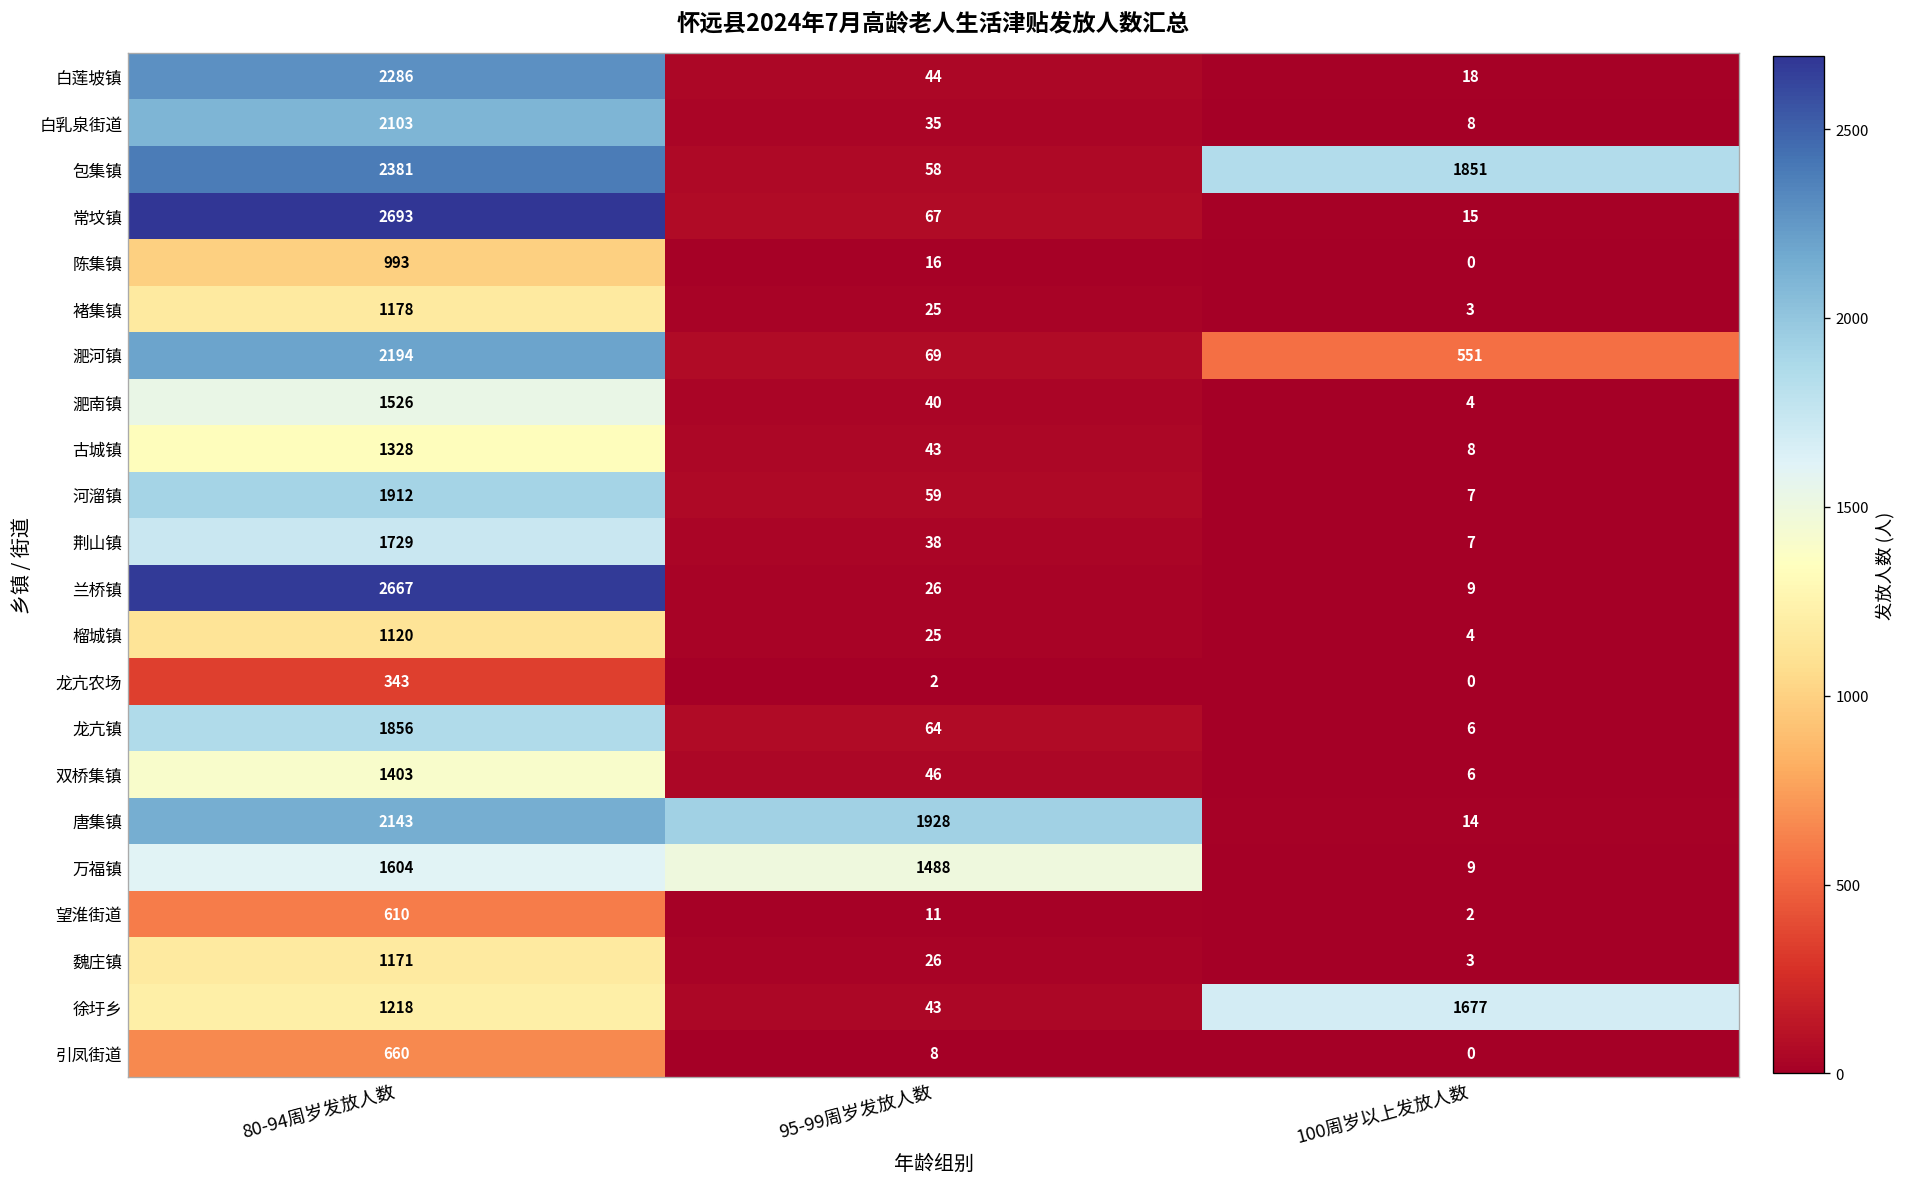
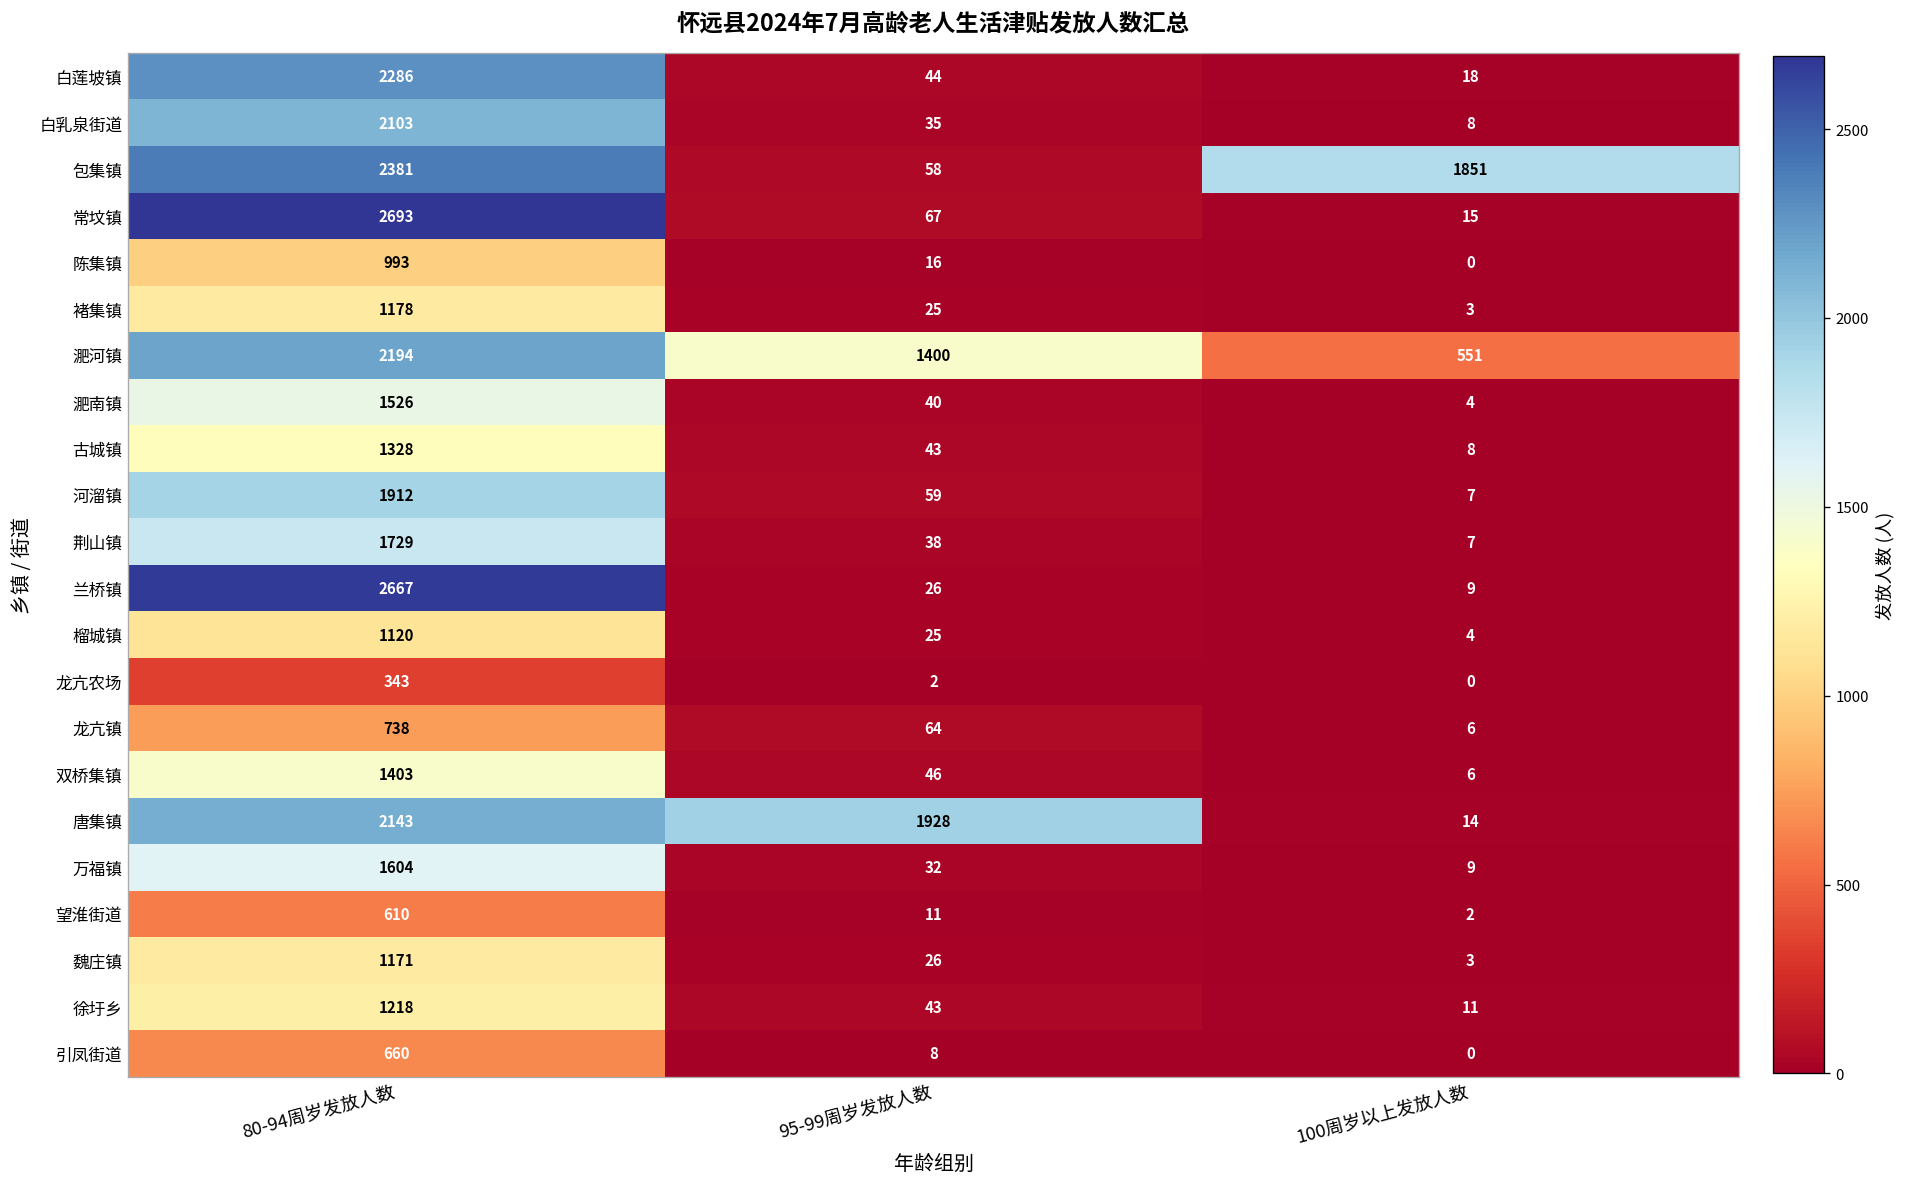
淝河镇, 95-99周岁发放人数: 69 -> 1400
龙亢镇, 80-94周岁发放人数: 1856 -> 738
万福镇, 95-99周岁发放人数: 1488 -> 32
徐圩乡, 100周岁以上发放人数: 1677 -> 11
